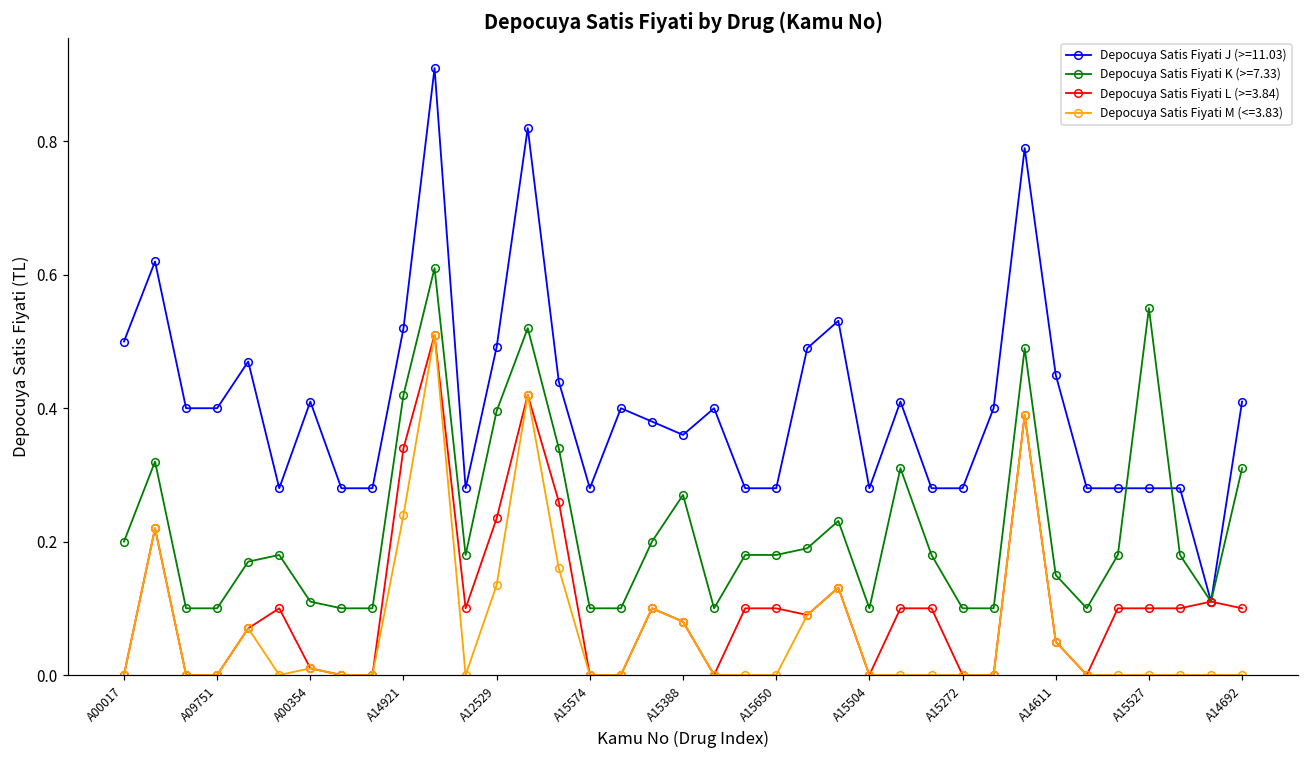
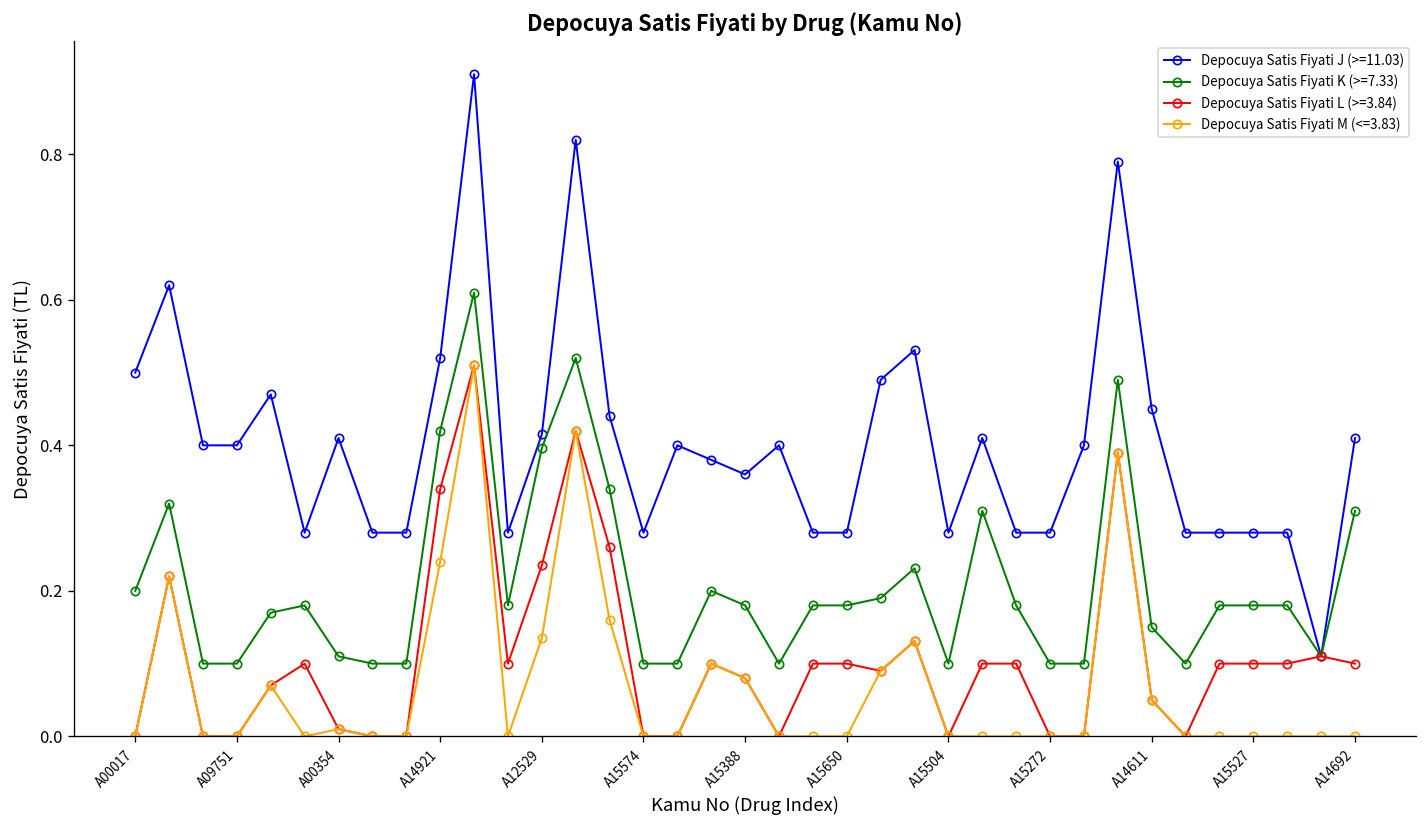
Depocuya Satis Fiyati J (>=11.03), A12529: 0.49 -> 0.42
Depocuya Satis Fiyati K (>=7.33), A15388: 0.27 -> 0.18
Depocuya Satis Fiyati K (>=7.33), A15527: 0.55 -> 0.18
